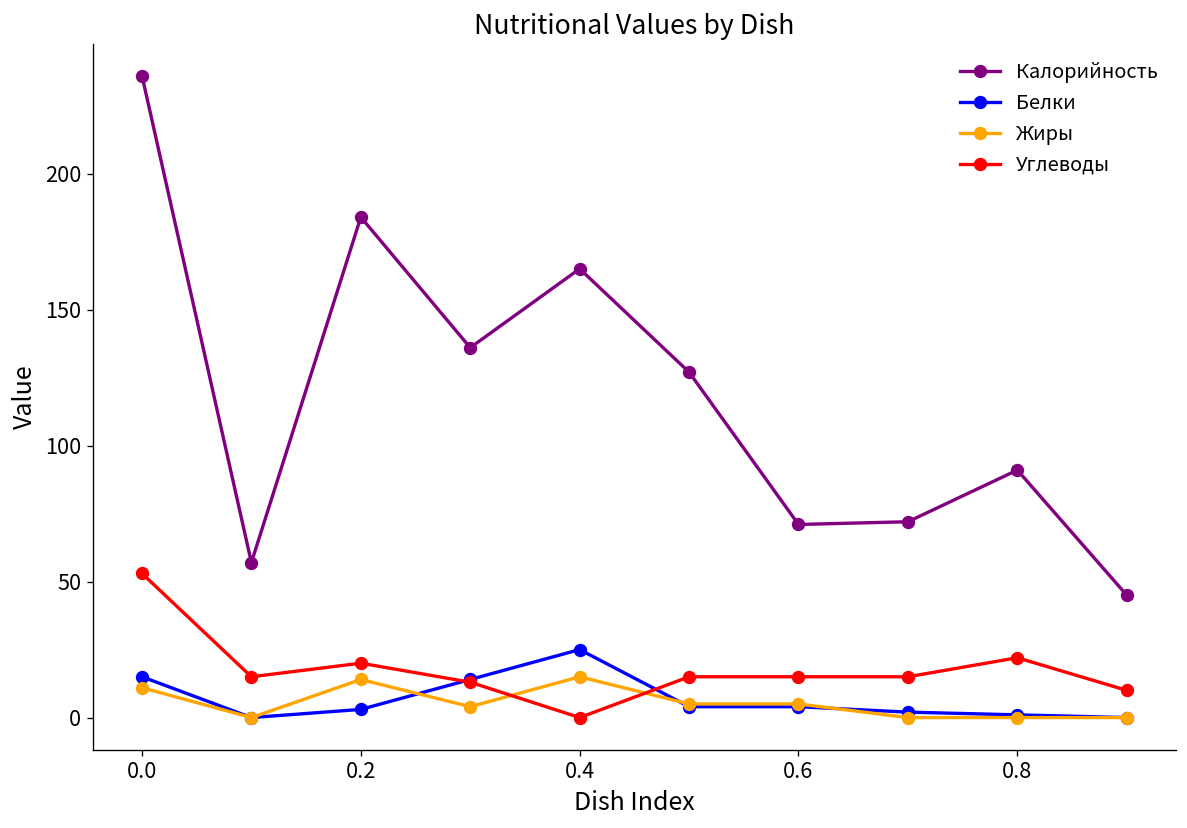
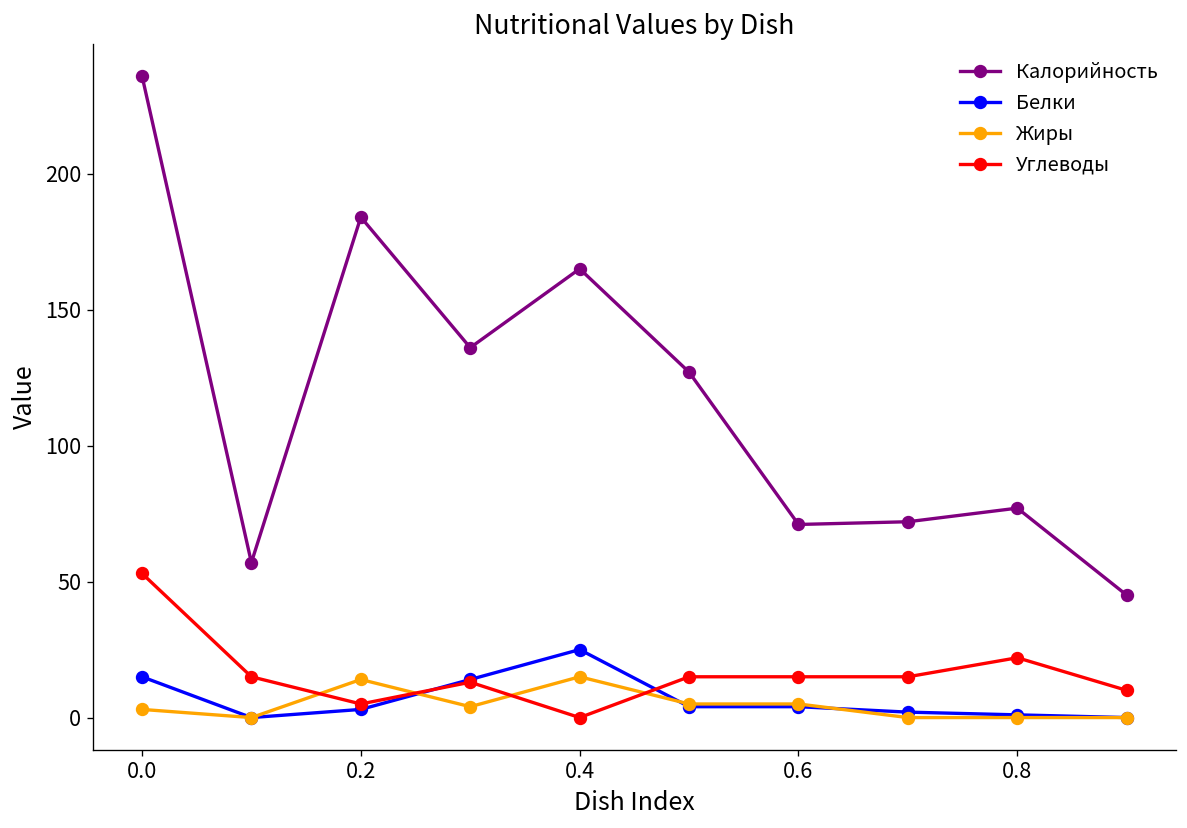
Жиры, 0.0: 11 -> 3
Углеводы, 0.2: 20 -> 5
Калорийность, 0.8: 91 -> 77
